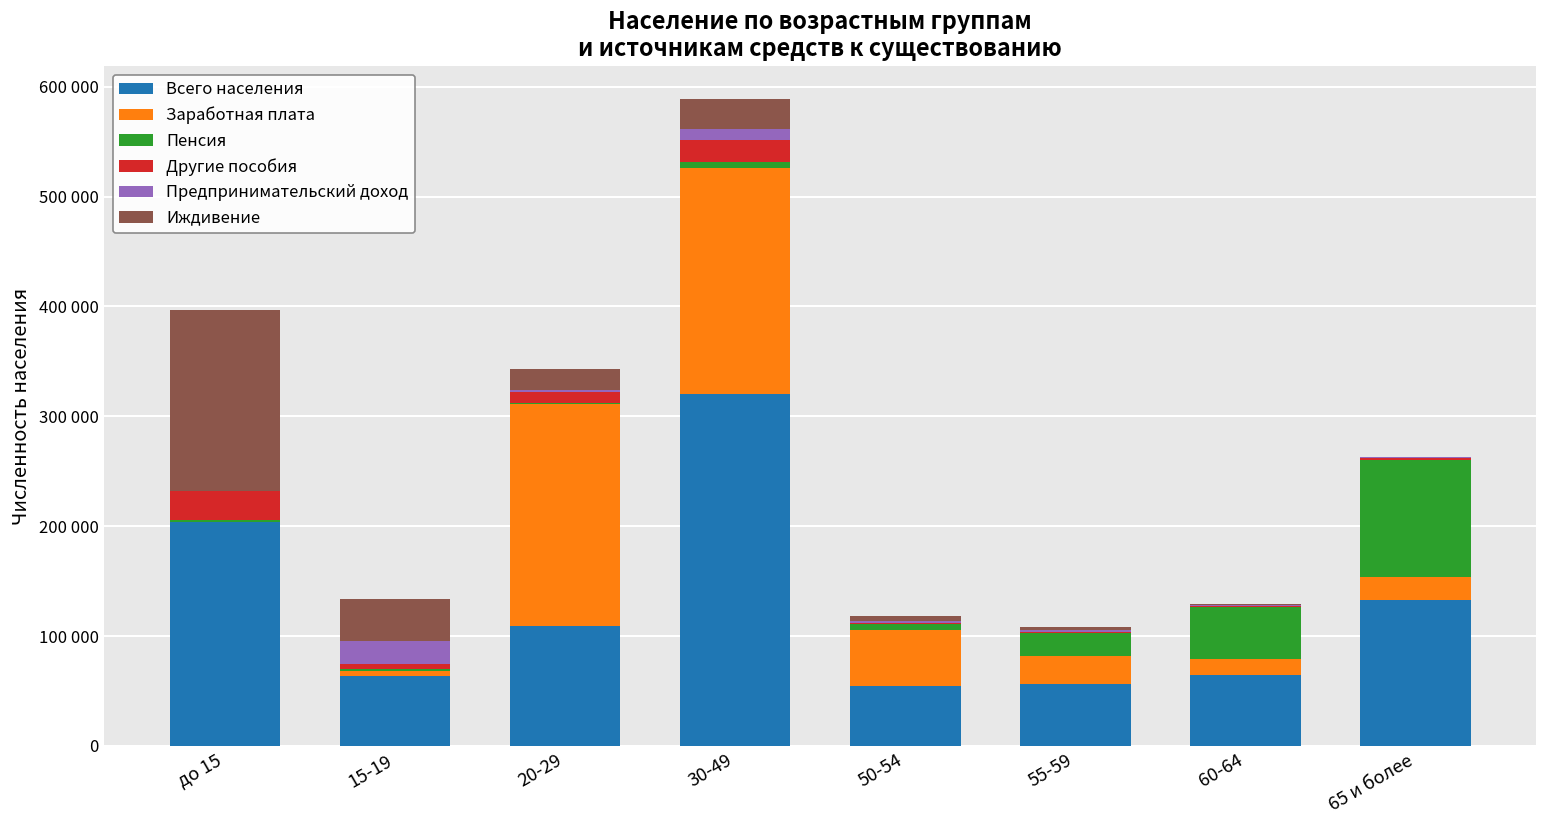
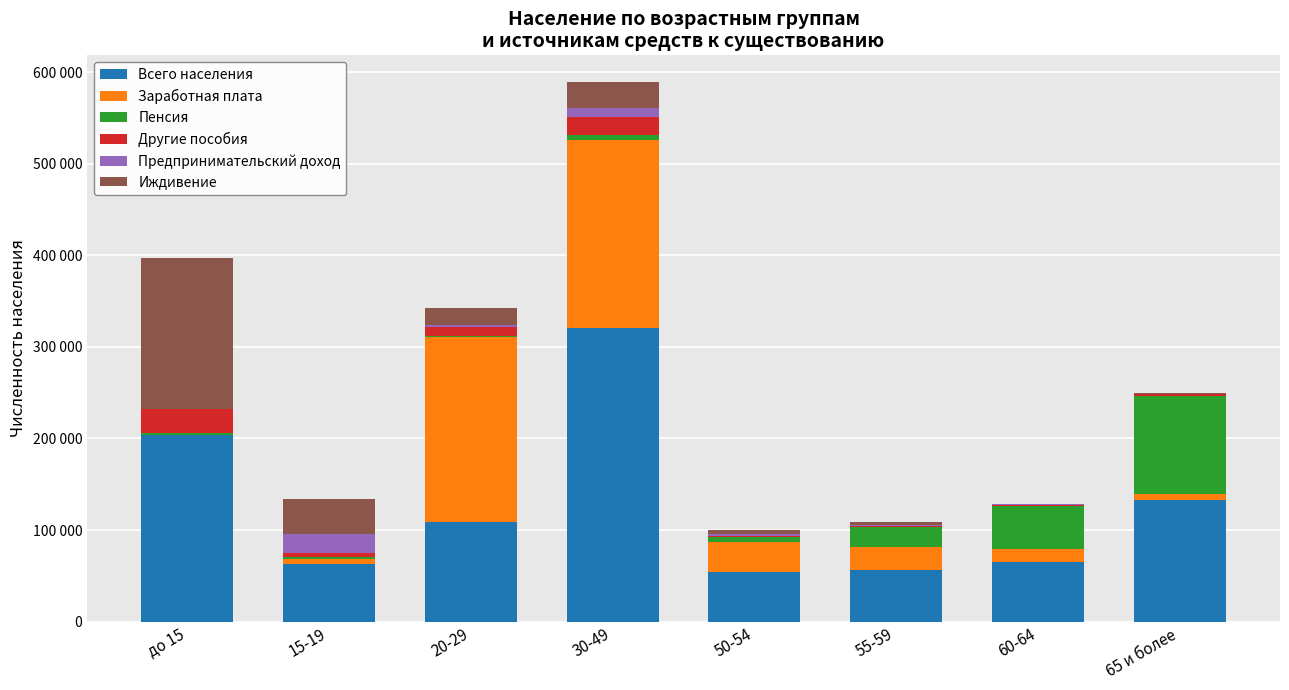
Заработная плата, 50-54: 50000 -> 30000
Заработная плата, 65 и более: 20000 -> 10000
